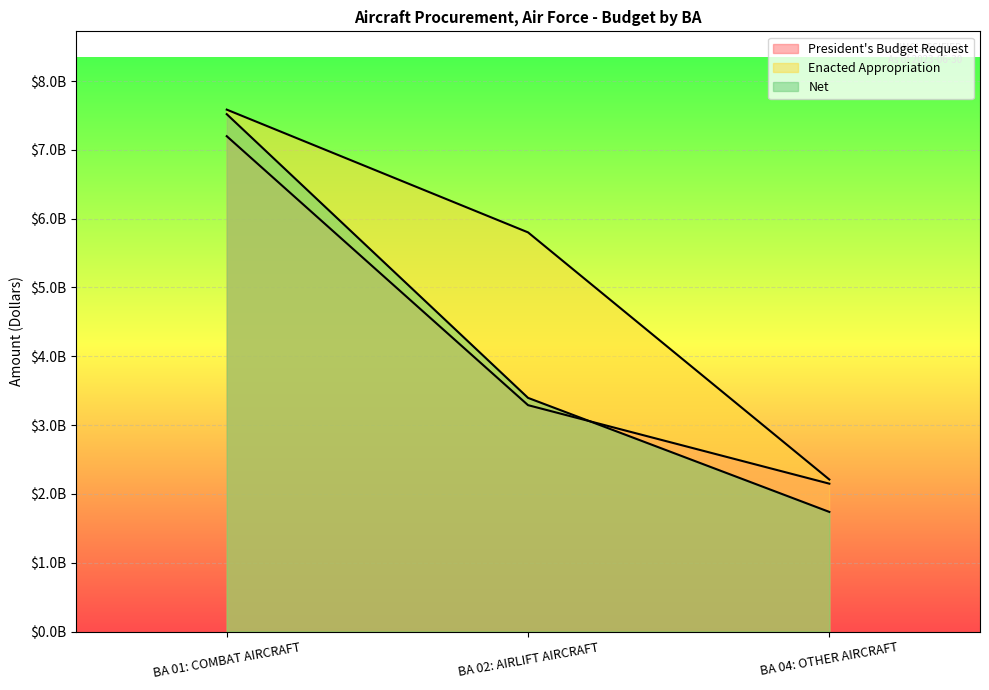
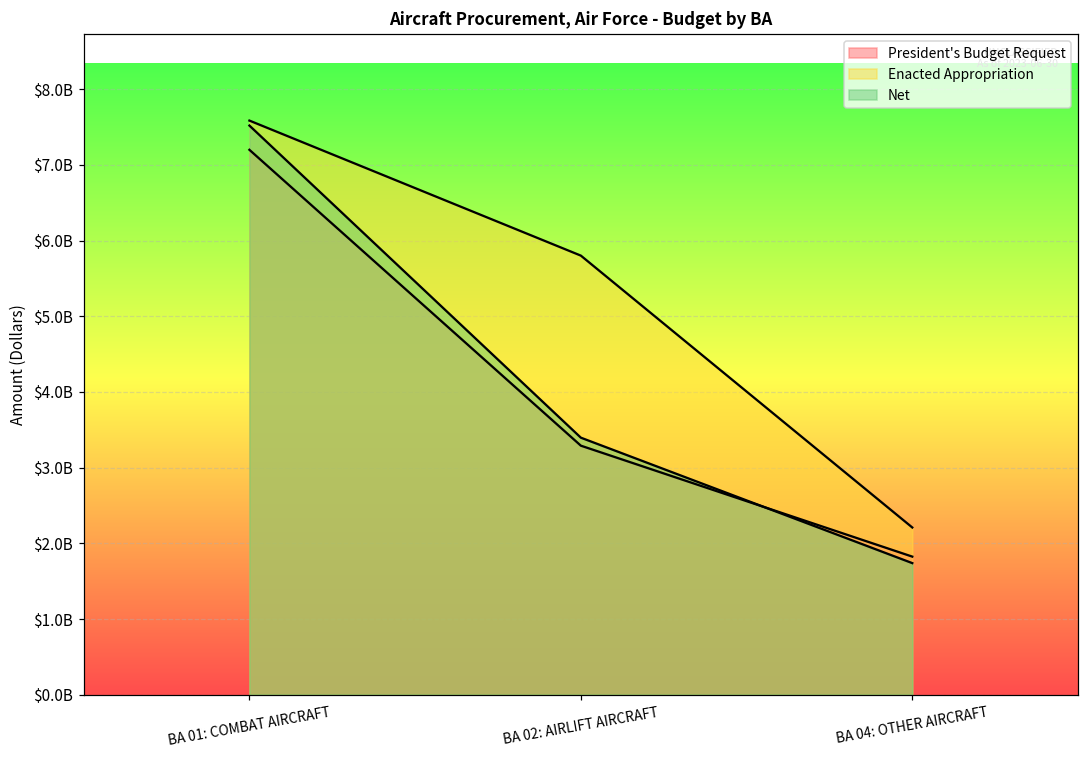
President's Budget Request, BA 04: OTHER AIRCRAFT: $2100000000 -> $1800000000
